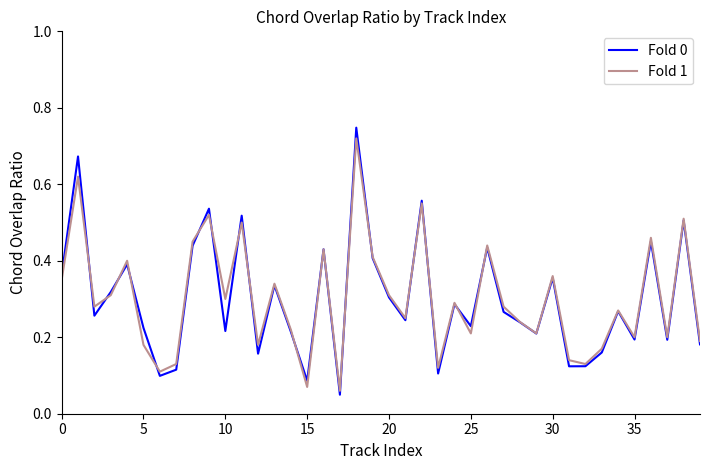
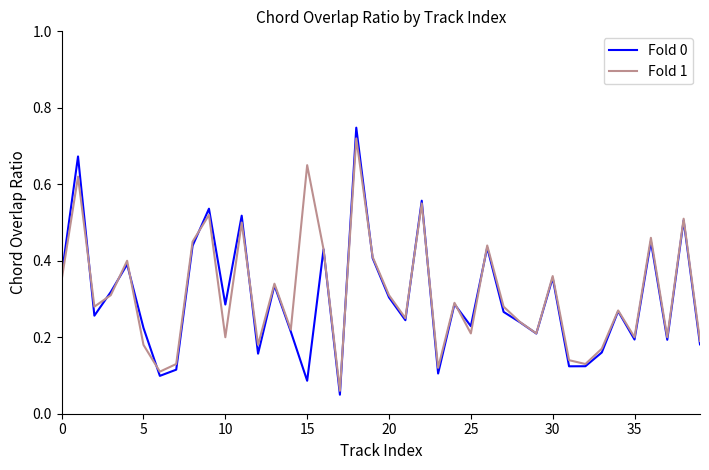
Fold 0, 10: 0.22 -> 0.29
Fold 1, 10: 0.3 -> 0.2
Fold 1, 15: 0.07 -> 0.65
